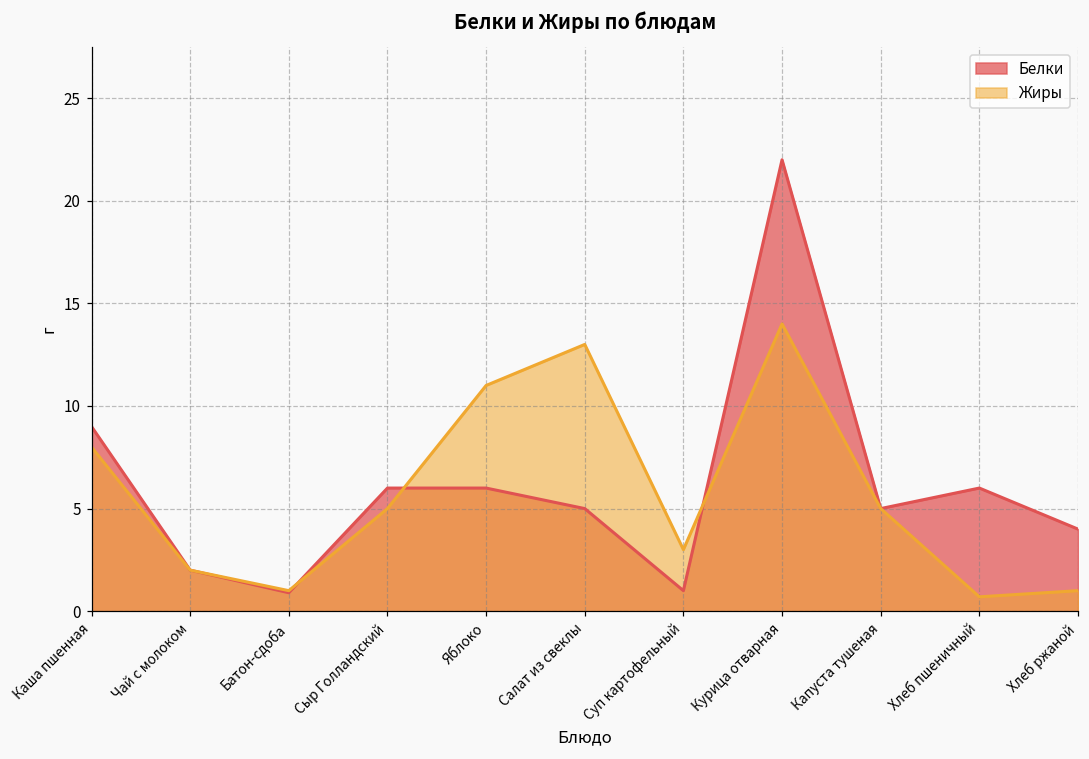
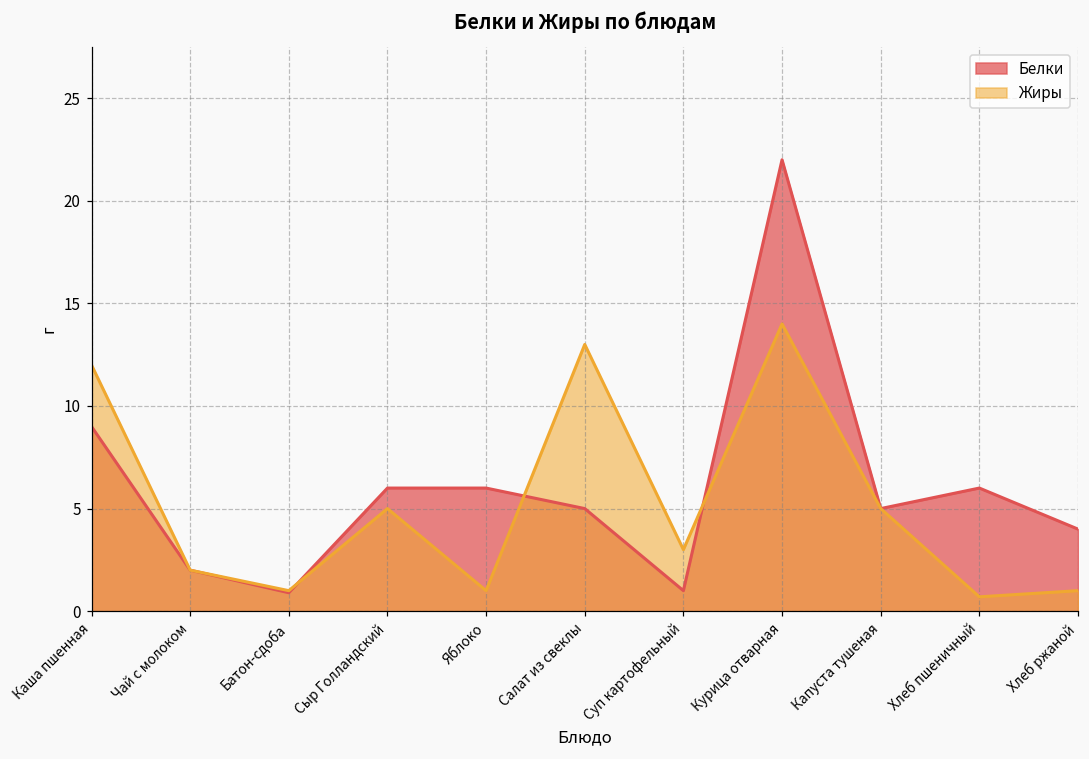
Жиры, Каша пшенная: 8 -> 12
Жиры, Яблоко: 11 -> 1
